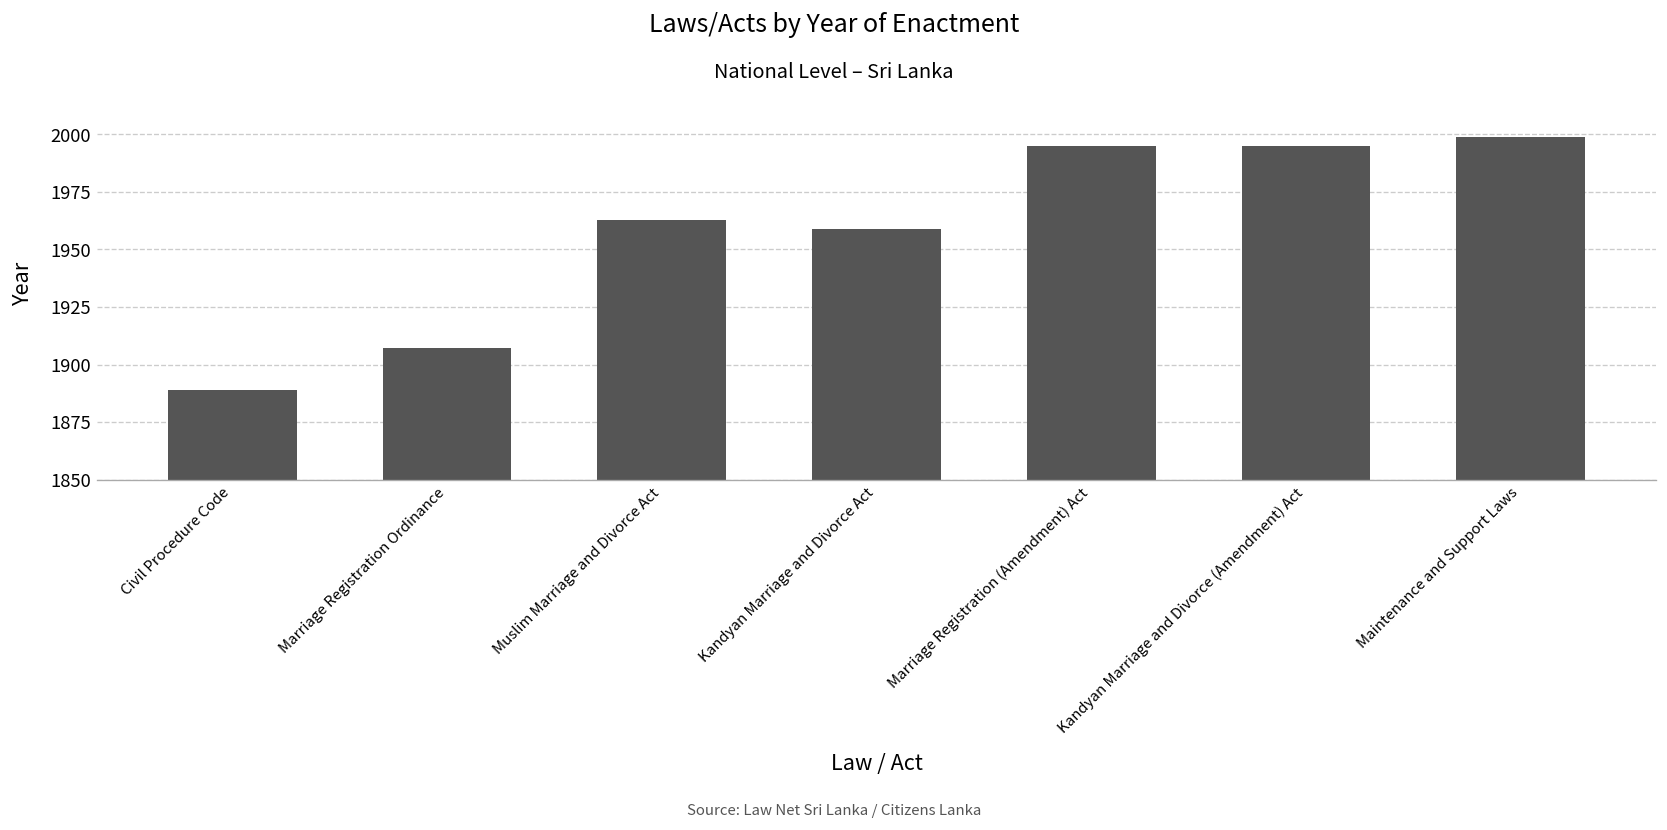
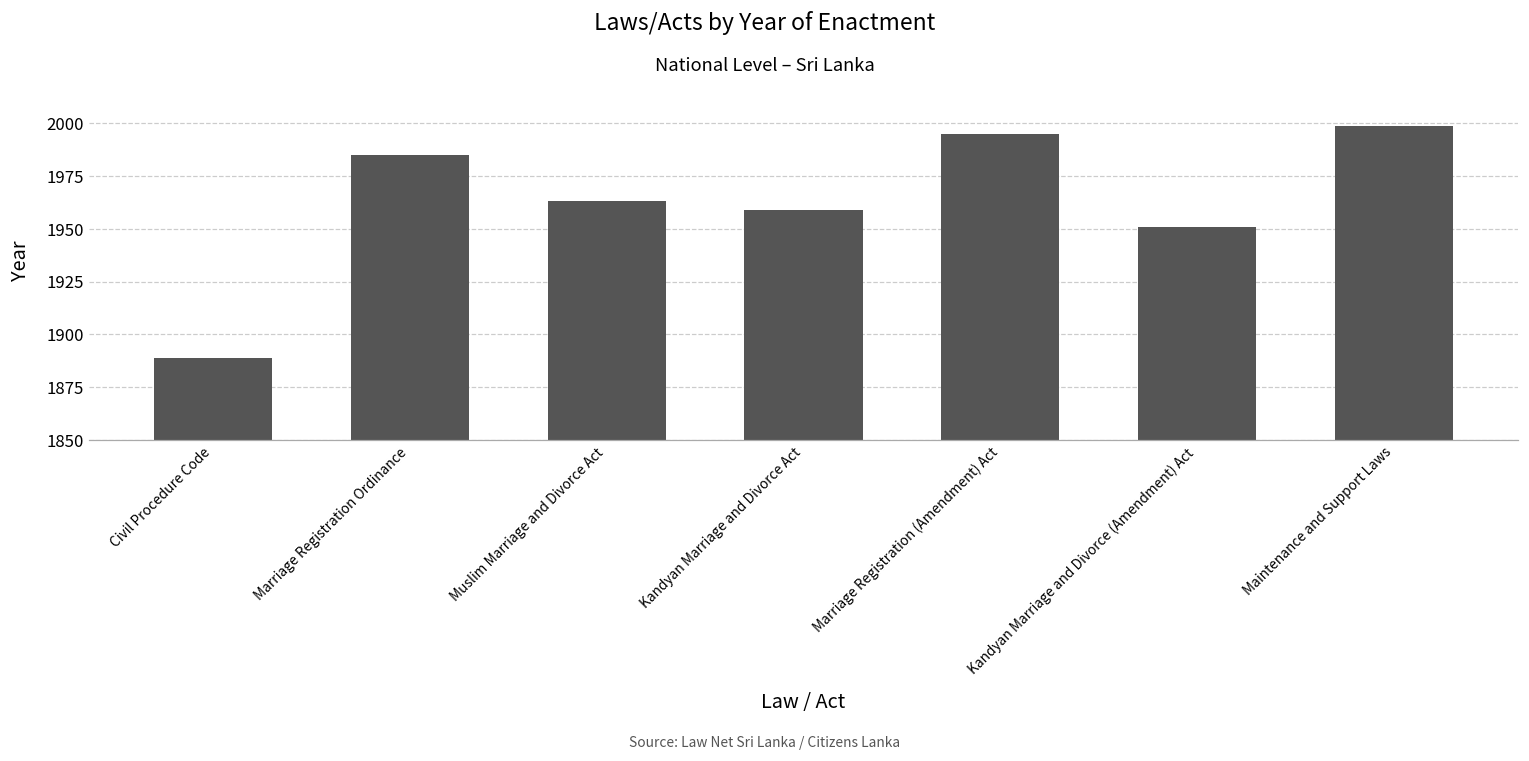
Marriage Registration Ordinance: 1907 -> 1985
Kandyan Marriage and Divorce (Amendment) Act: 1995 -> 1951
